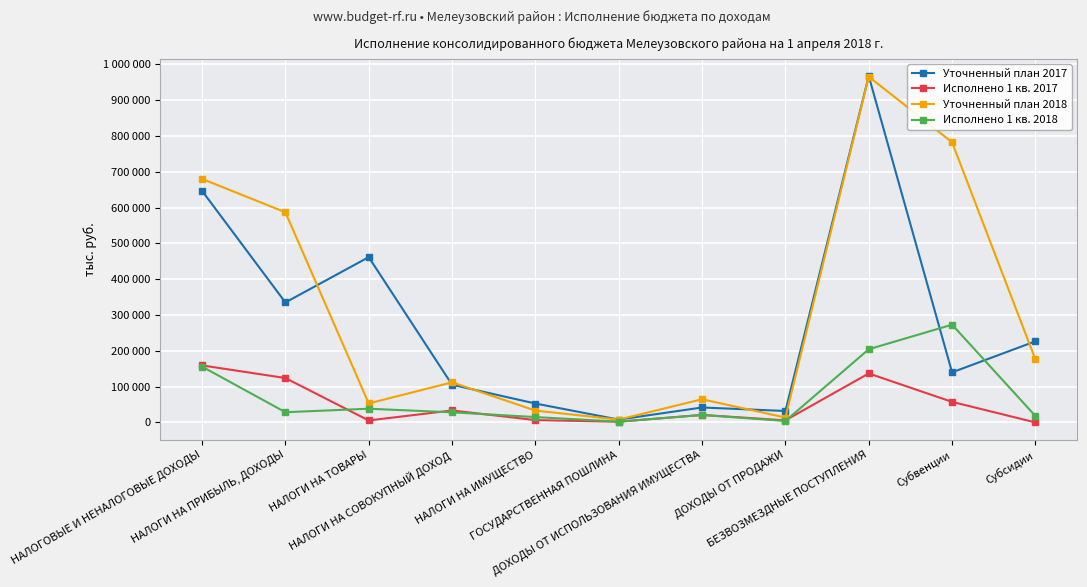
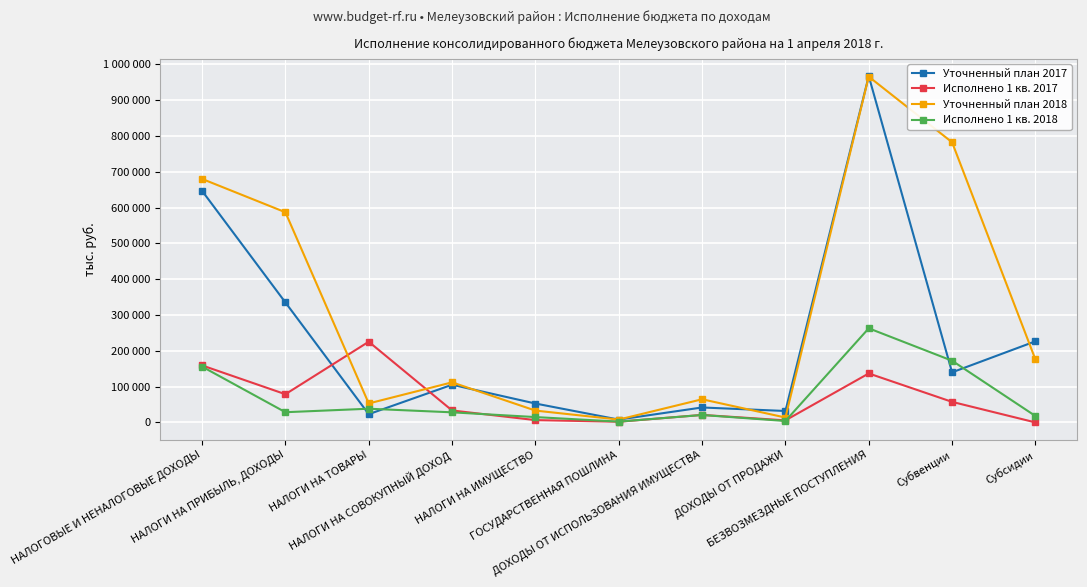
Исполнено 1 кв. 2017, НАЛОГИ НА ПРИБЫЛЬ, ДОХОДЫ: 120000 -> 80000
Уточненный план 2017, НАЛОГИ НА ТОВАРЫ: 460000 -> 20000
Исполнено 1 кв. 2017, НАЛОГИ НА ТОВАРЫ: 10000 -> 230000
Исполнено 1 кв. 2018, БЕЗВОЗМЕЗДНЫЕ ПОСТУПЛЕНИЯ: 200000 -> 260000
Исполнено 1 кв. 2018, Субвенции: 270000 -> 170000
